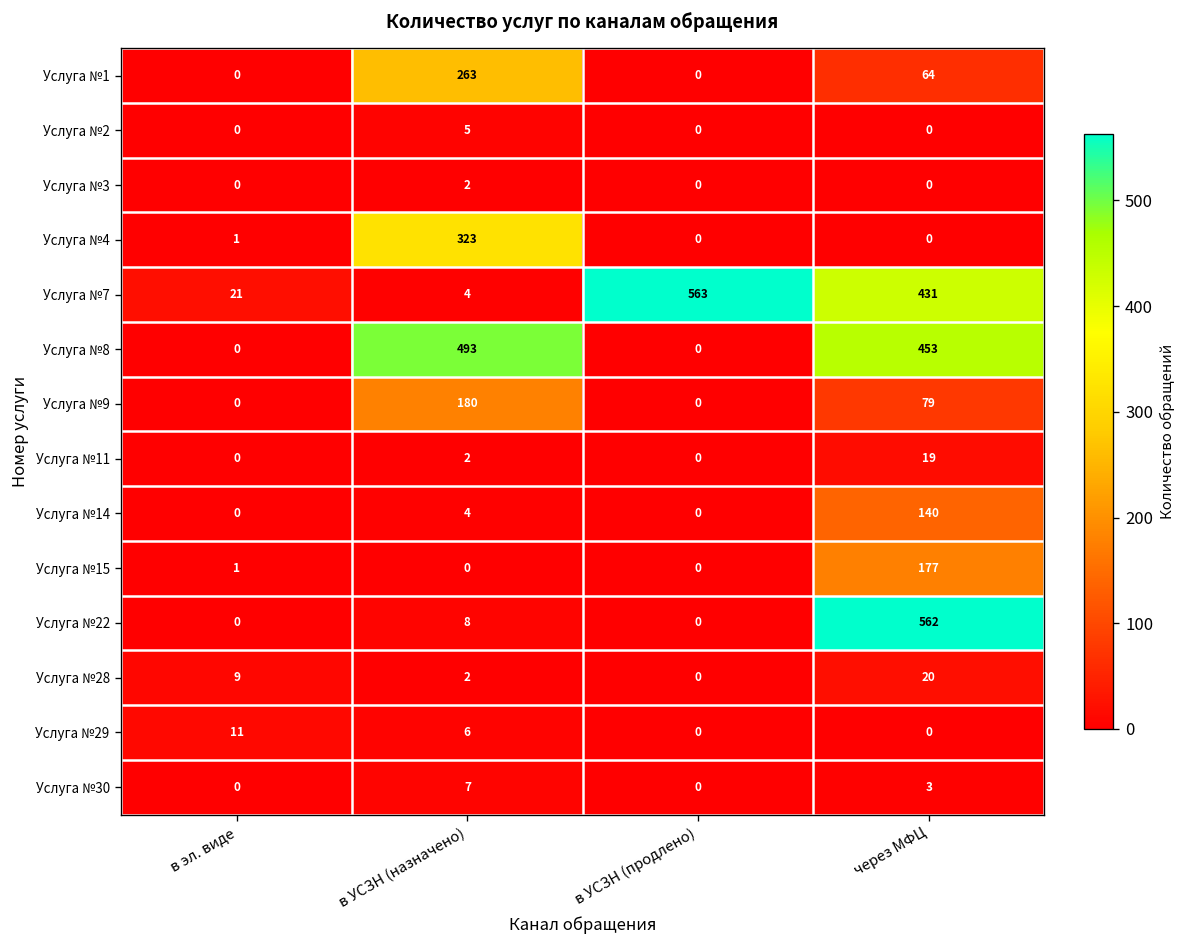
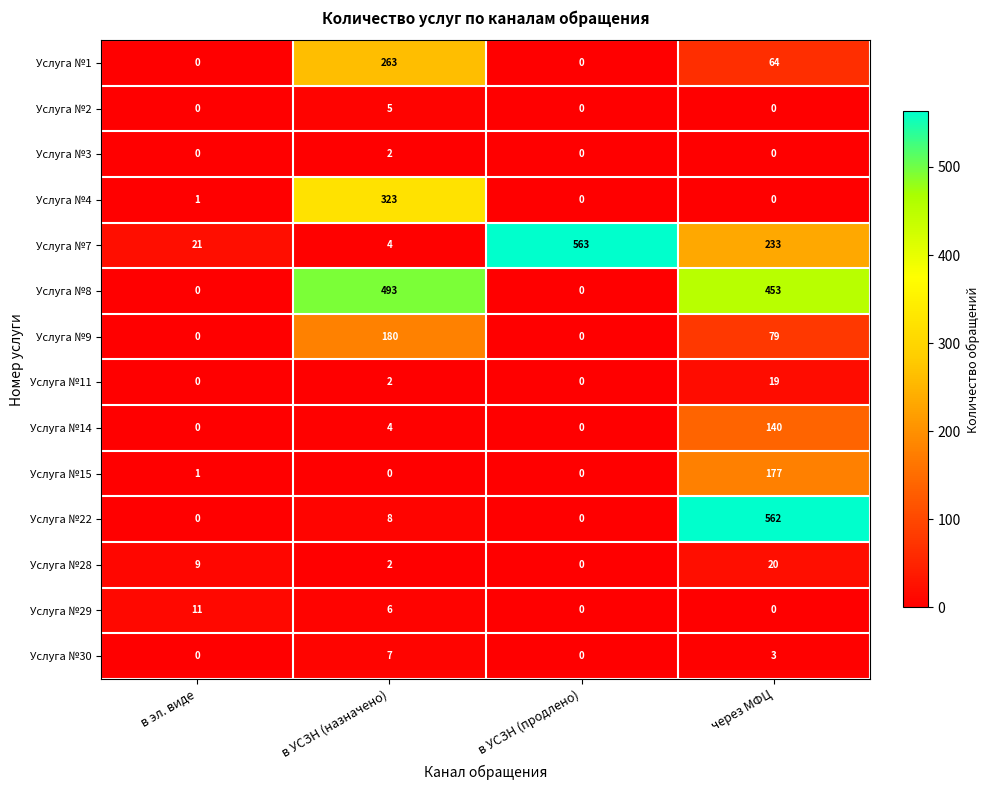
Услуга №7, через МФЦ: 431 -> 233
